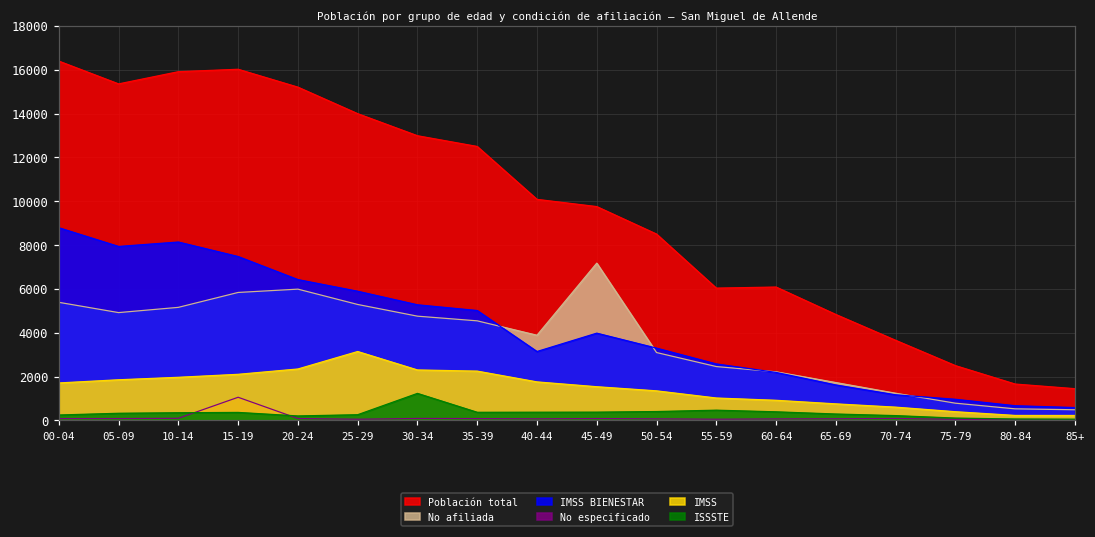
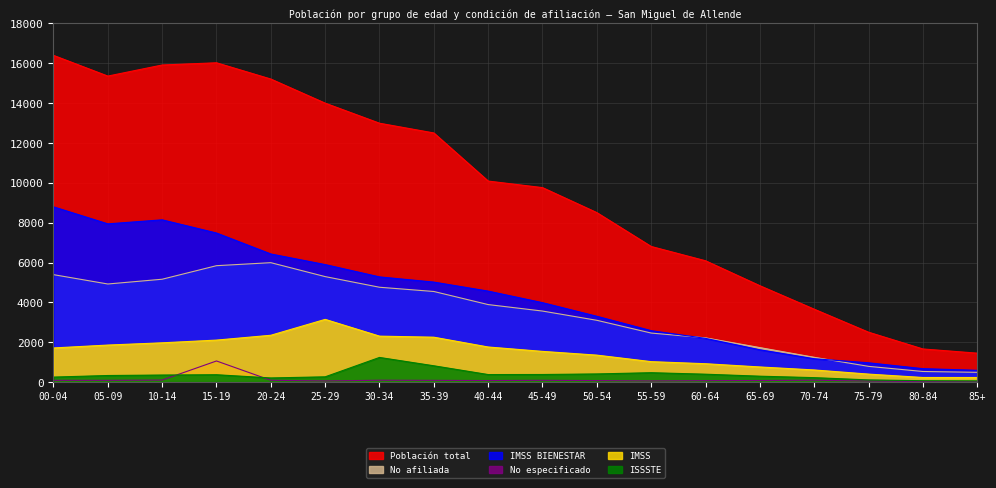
ISSSTE, 35-39: 400 -> 800
IMSS BIENESTAR, 40-44: 3100 -> 4600
No afiliada, 45-49: 7200 -> 3600
Población total, 55-59: 6000 -> 6800
